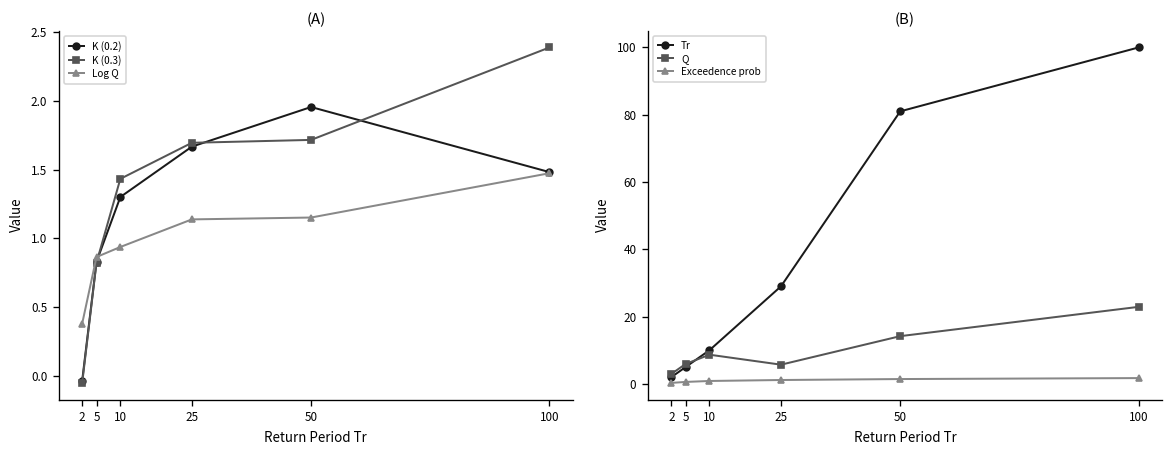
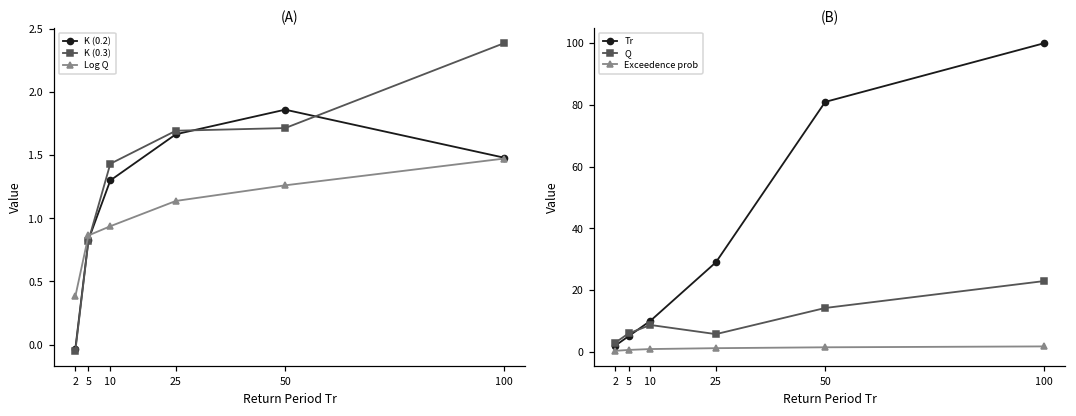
(A), K (0.2), 50: 1.96 -> 1.86
(A), Log Q, 50: 1.15 -> 1.26
